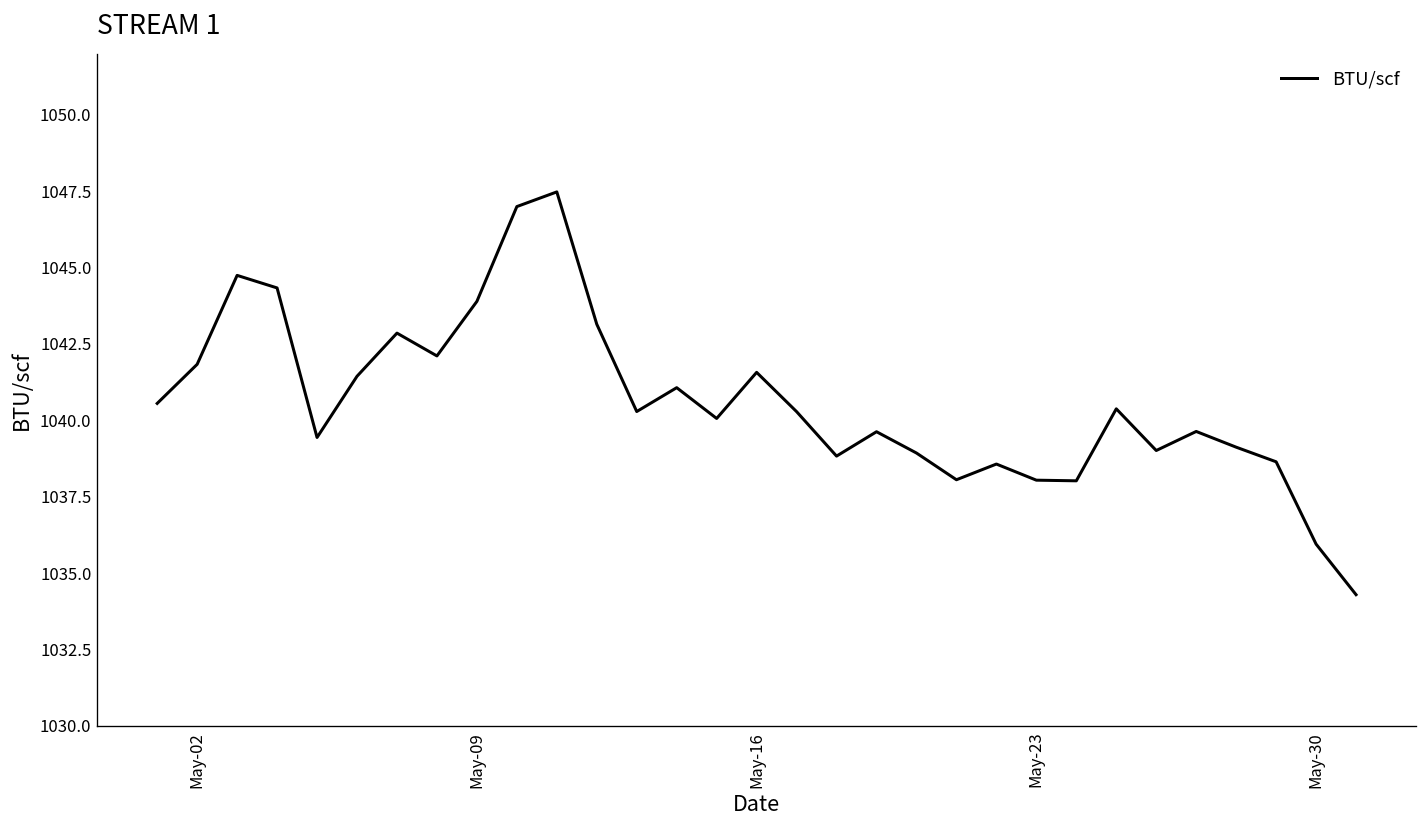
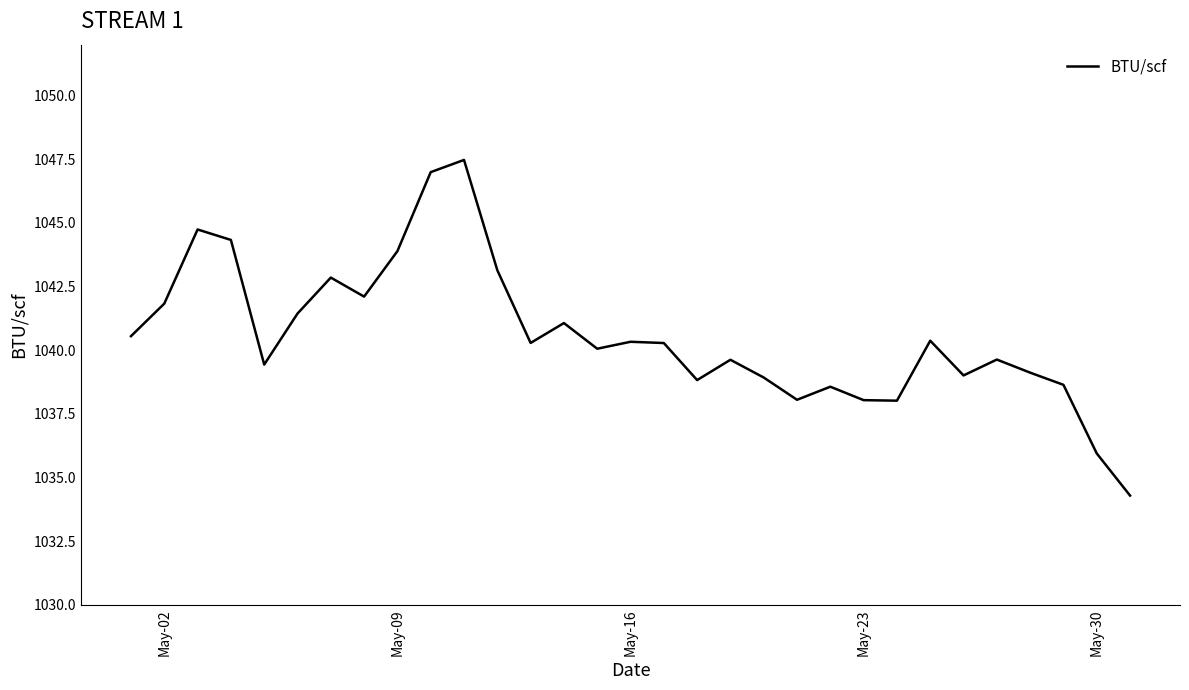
May-16: 1041.6 -> 1040.3
